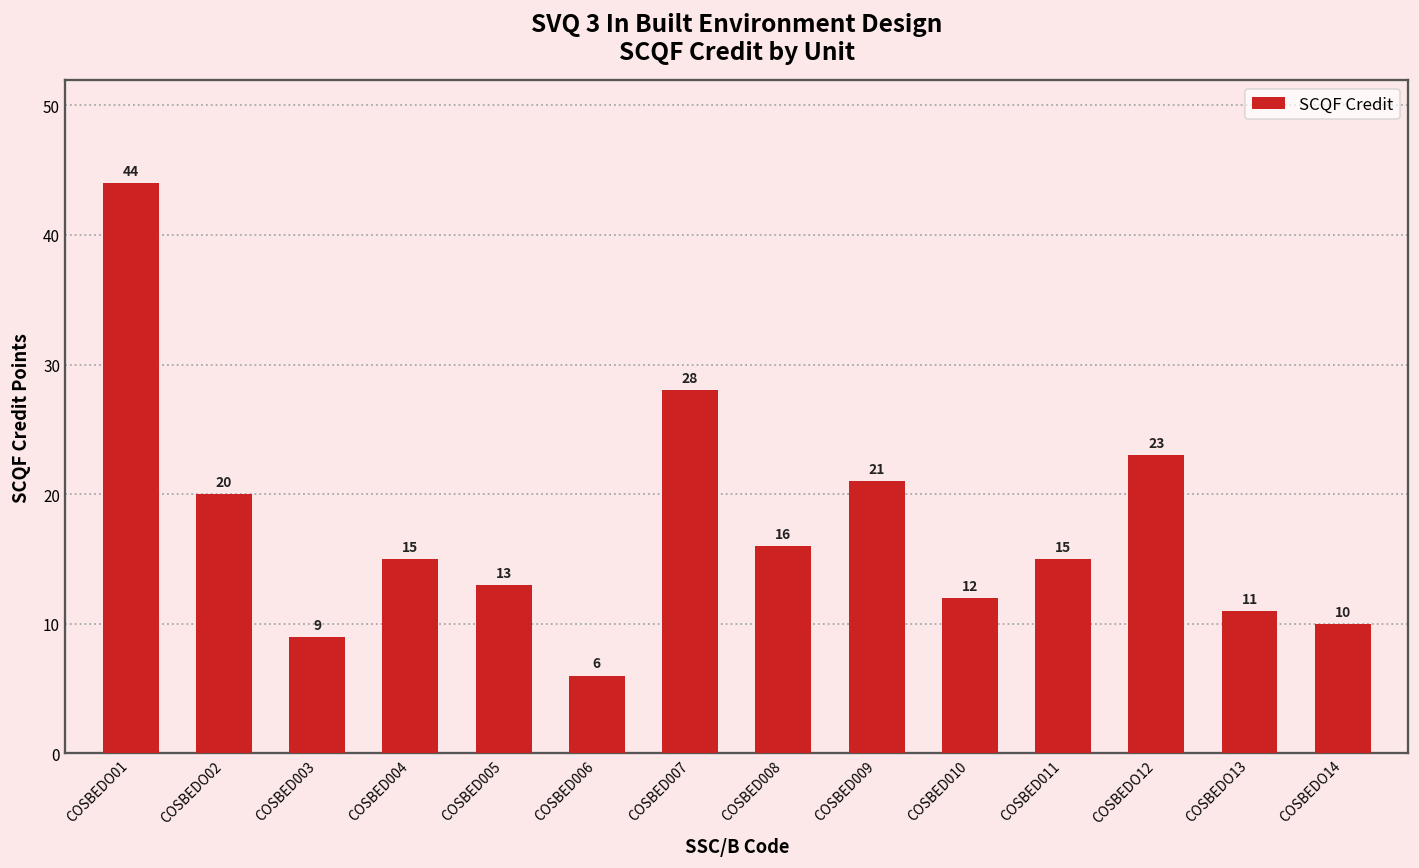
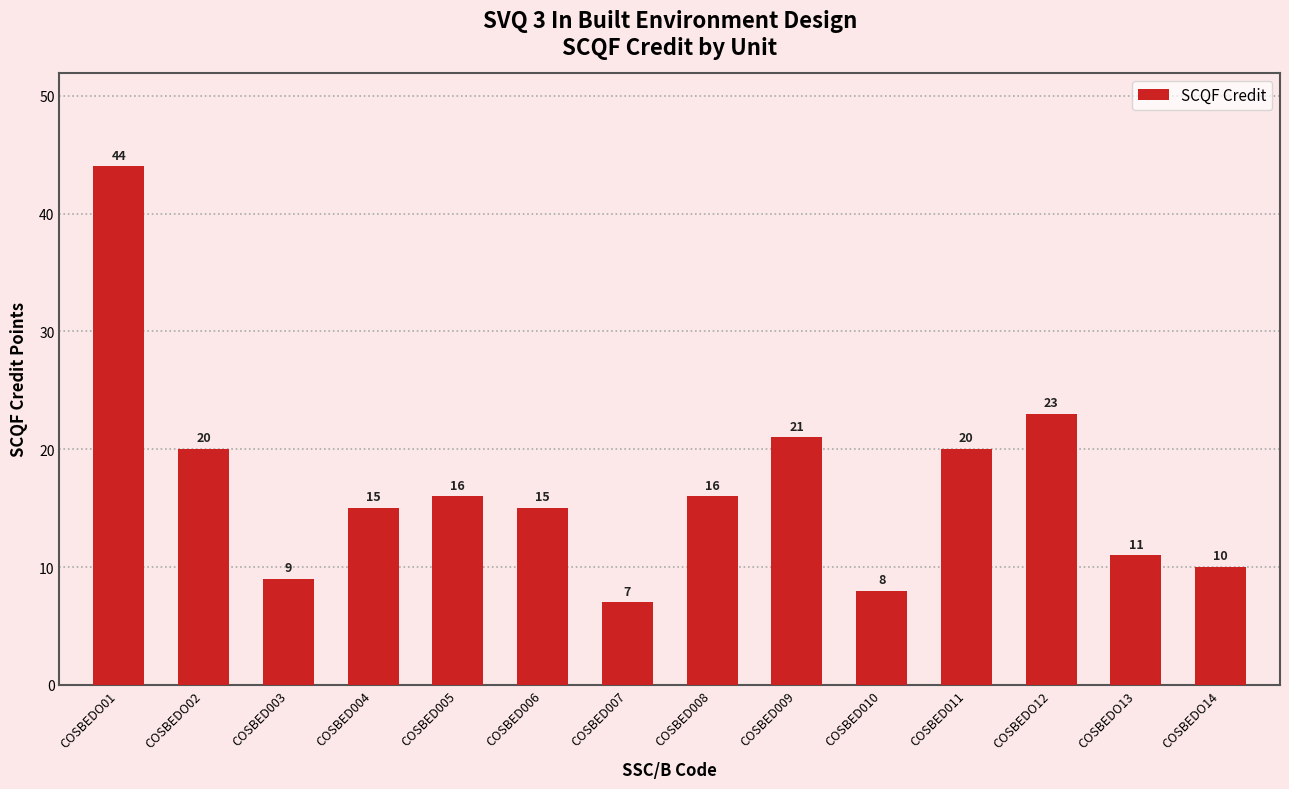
COSBED005: 13 -> 16
COSBED006: 6 -> 15
COSBED007: 28 -> 7
COSBED010: 12 -> 8
COSBED011: 15 -> 20
